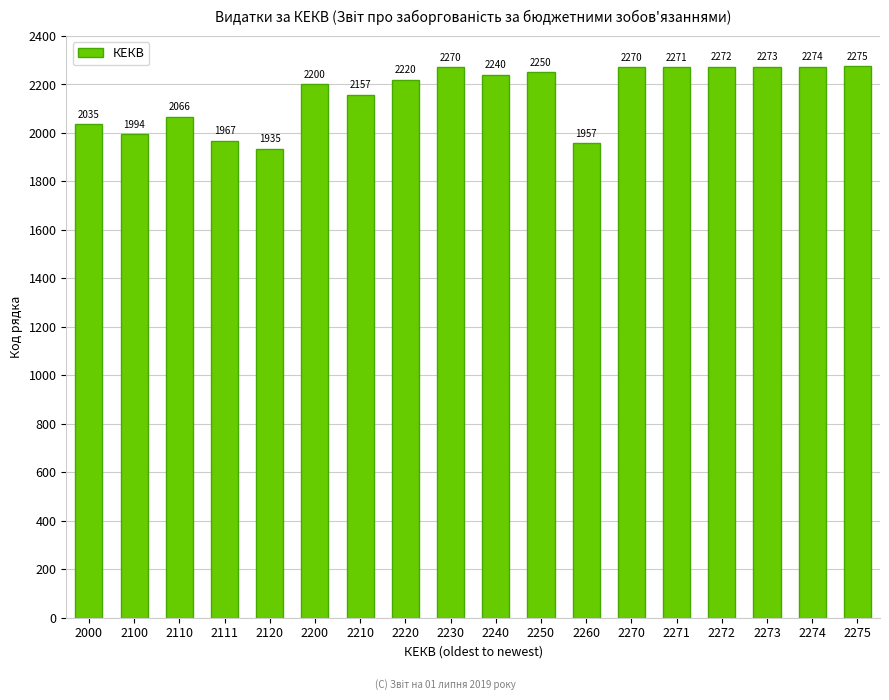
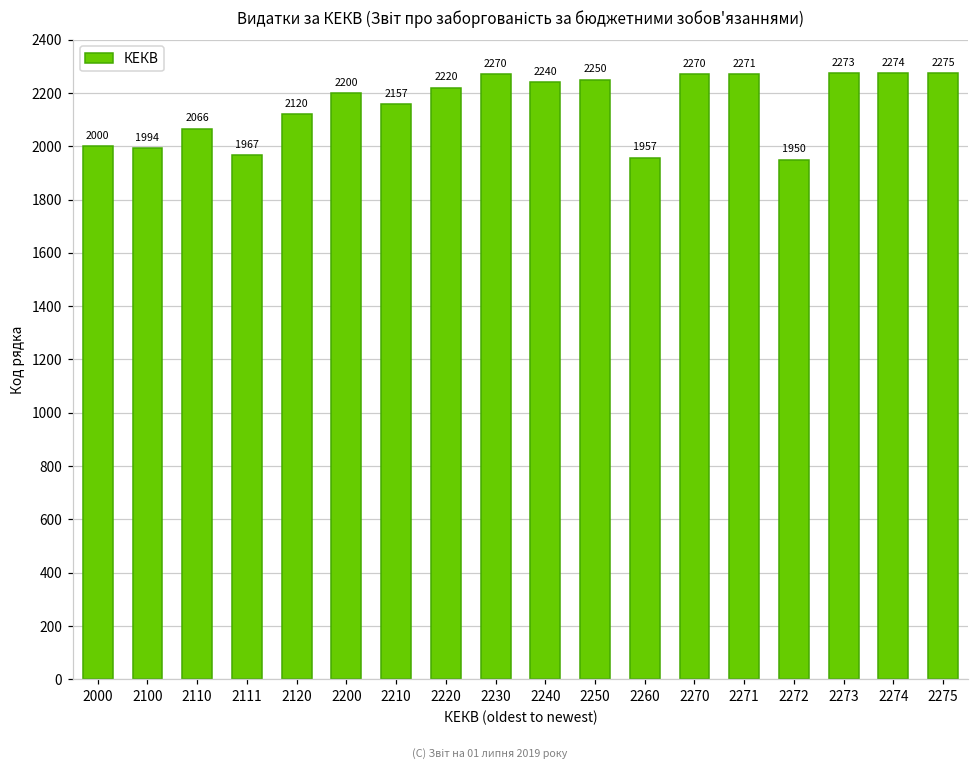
2000: 2035 -> 2000
2120: 1935 -> 2120
2272: 2272 -> 1950
